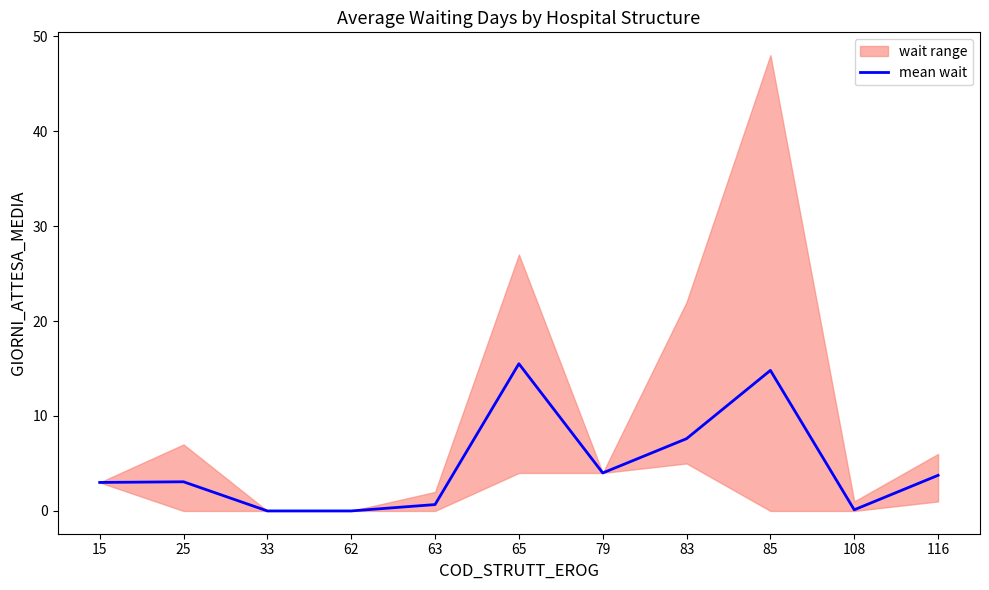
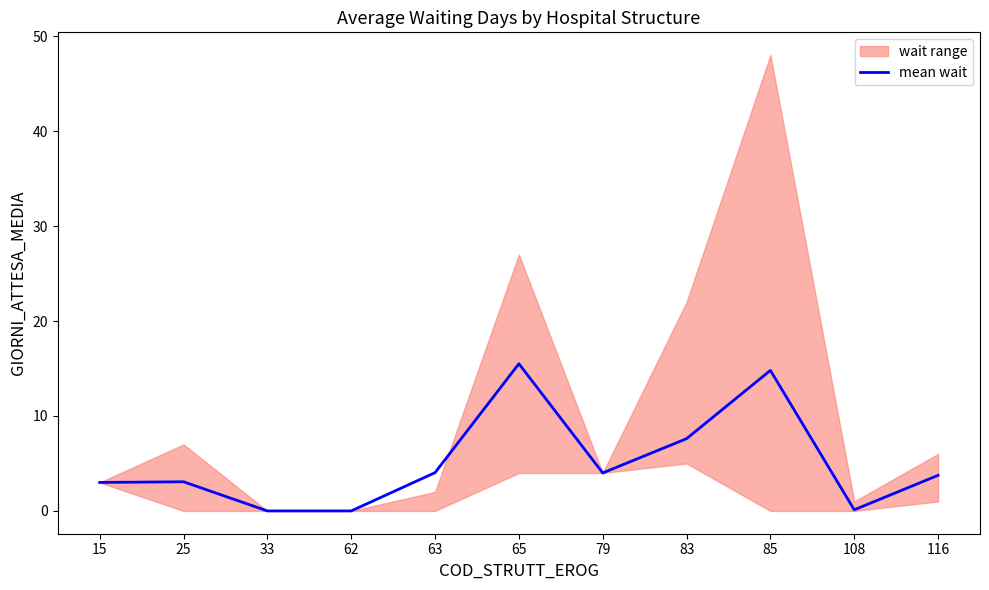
mean wait, 63: 1 -> 4
